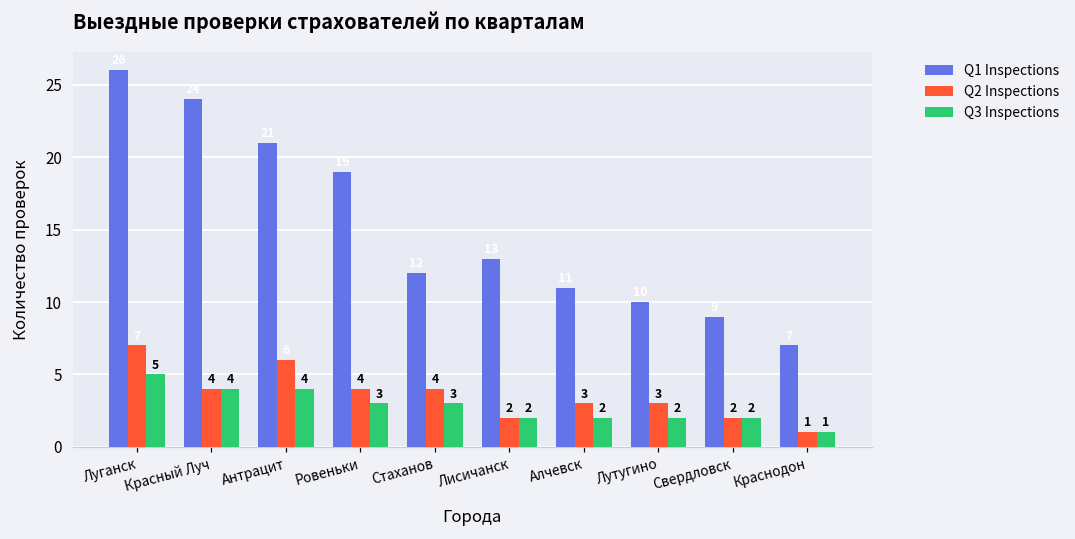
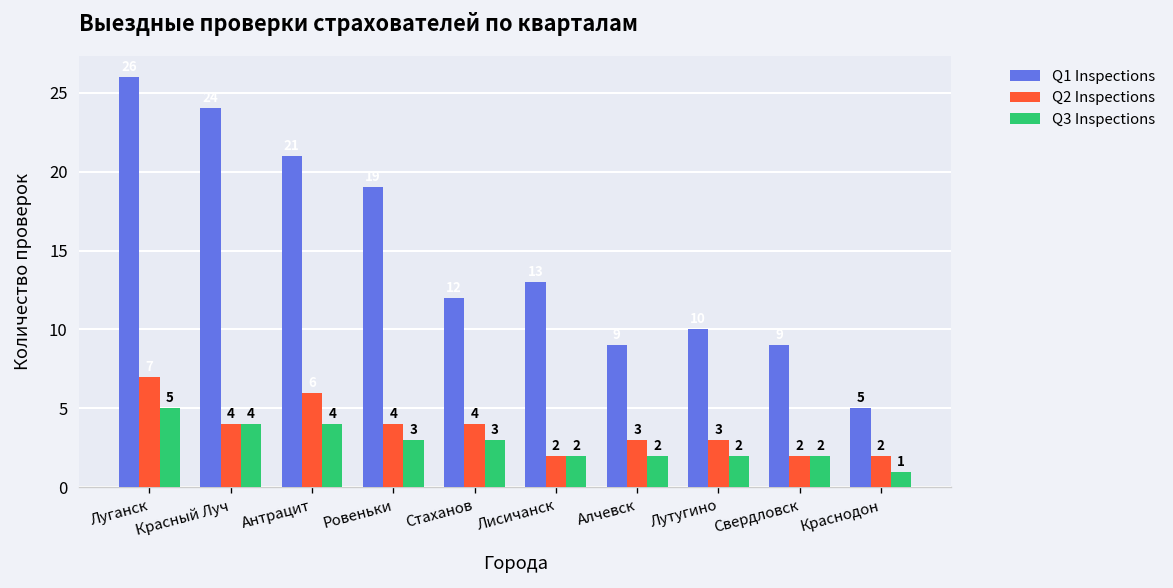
Q1 Inspections, Алчевск: 11 -> 9
Q1 Inspections, Краснодон: 7 -> 5
Q2 Inspections, Краснодон: 1 -> 2
